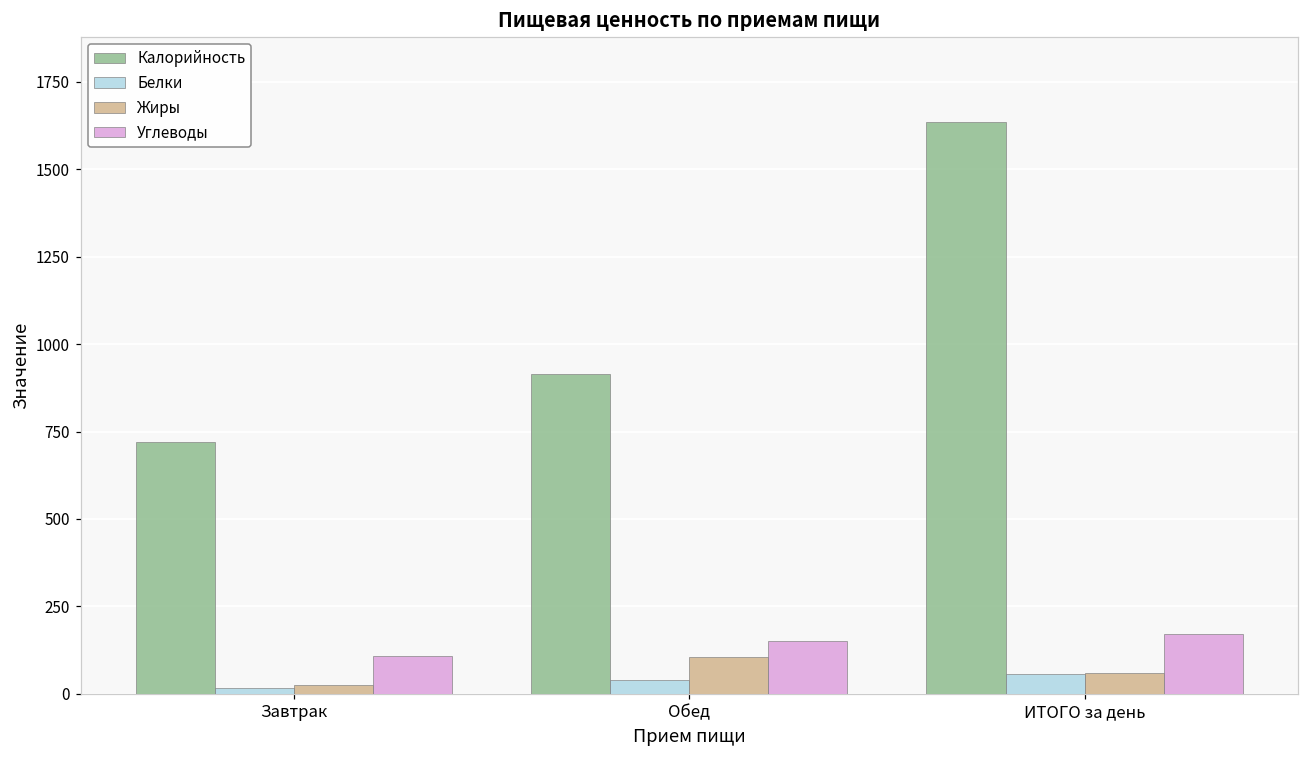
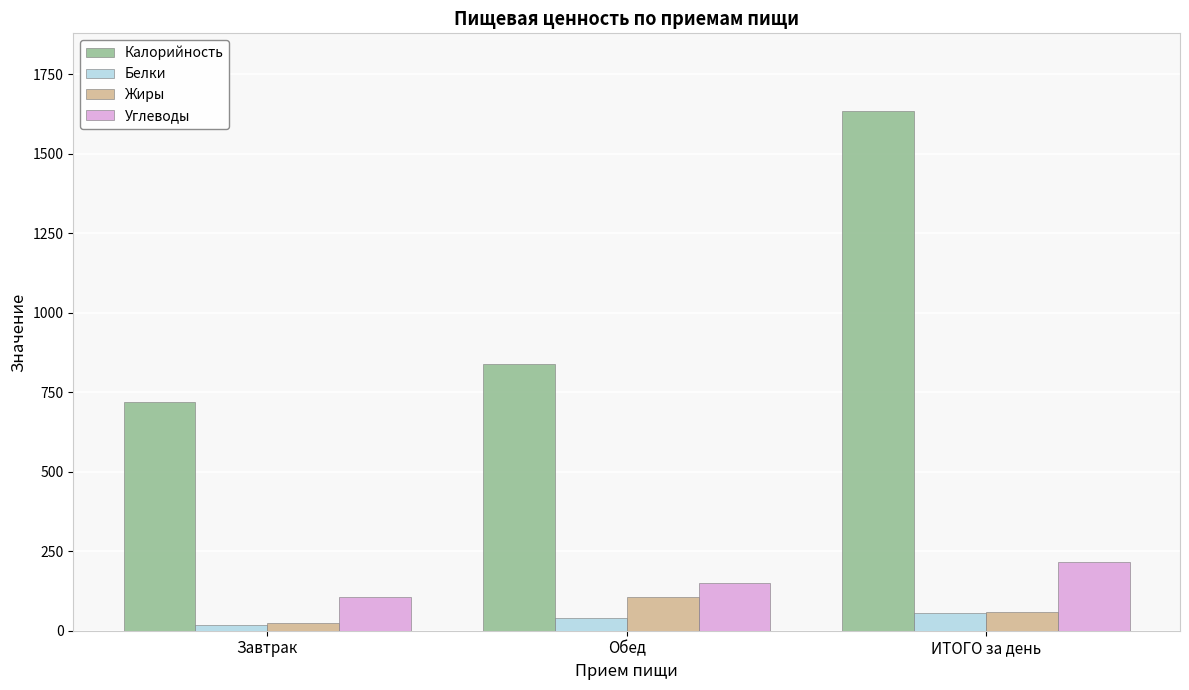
Калорийность, Обед: 910 -> 840
Углеводы, ИТОГО за день: 170 -> 220
